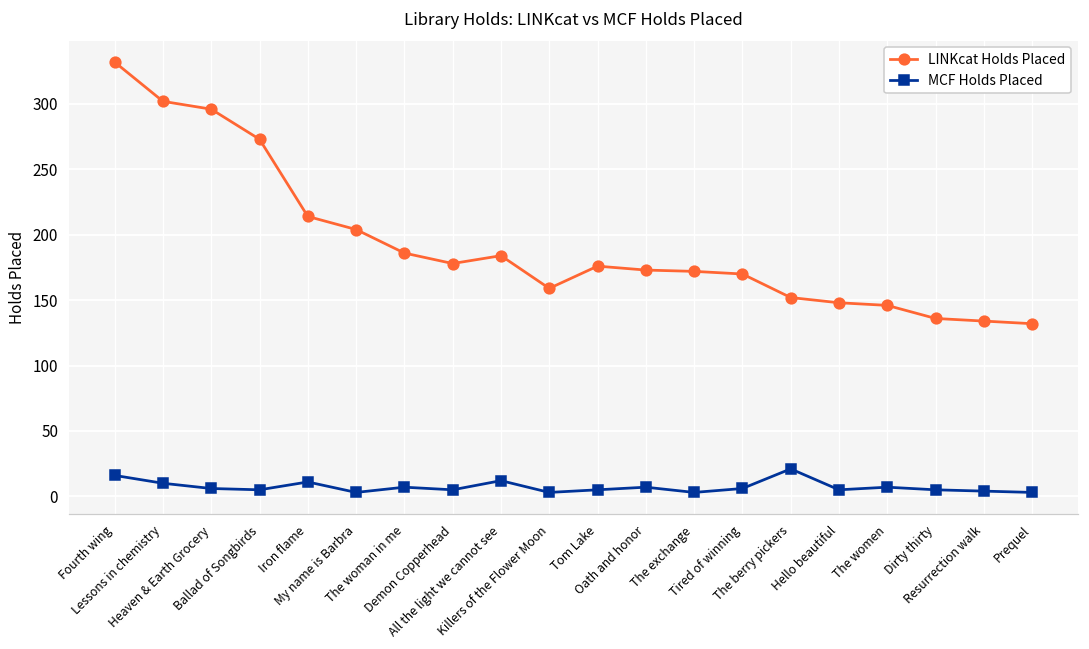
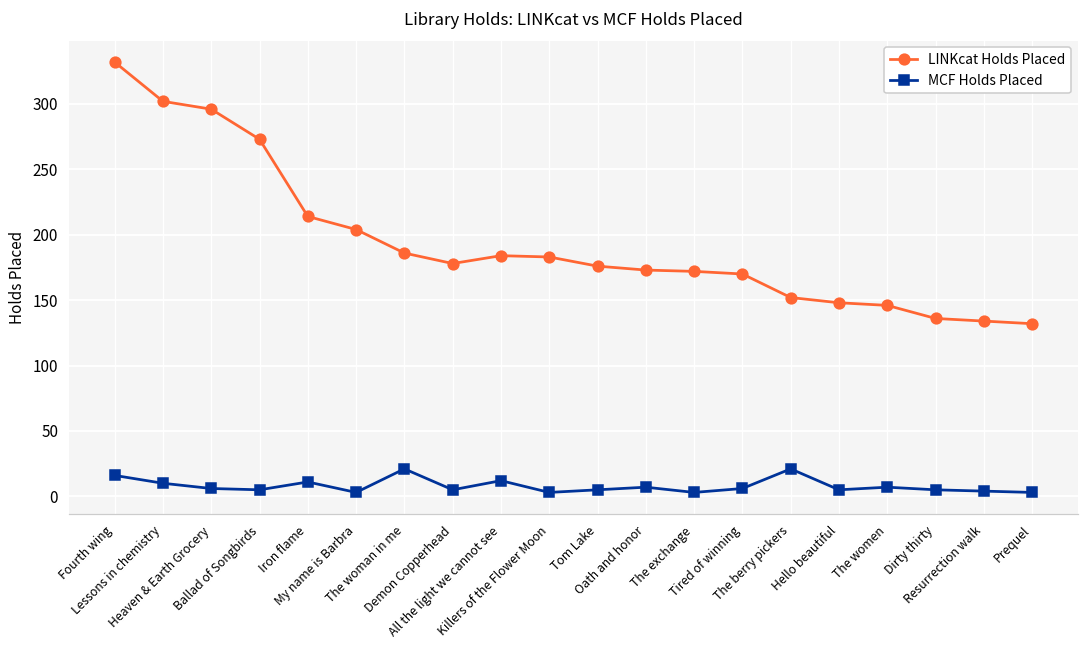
MCF Holds Placed, The woman in me: 7 -> 21
LINKcat Holds Placed, Killers of the Flower Moon: 159 -> 183
